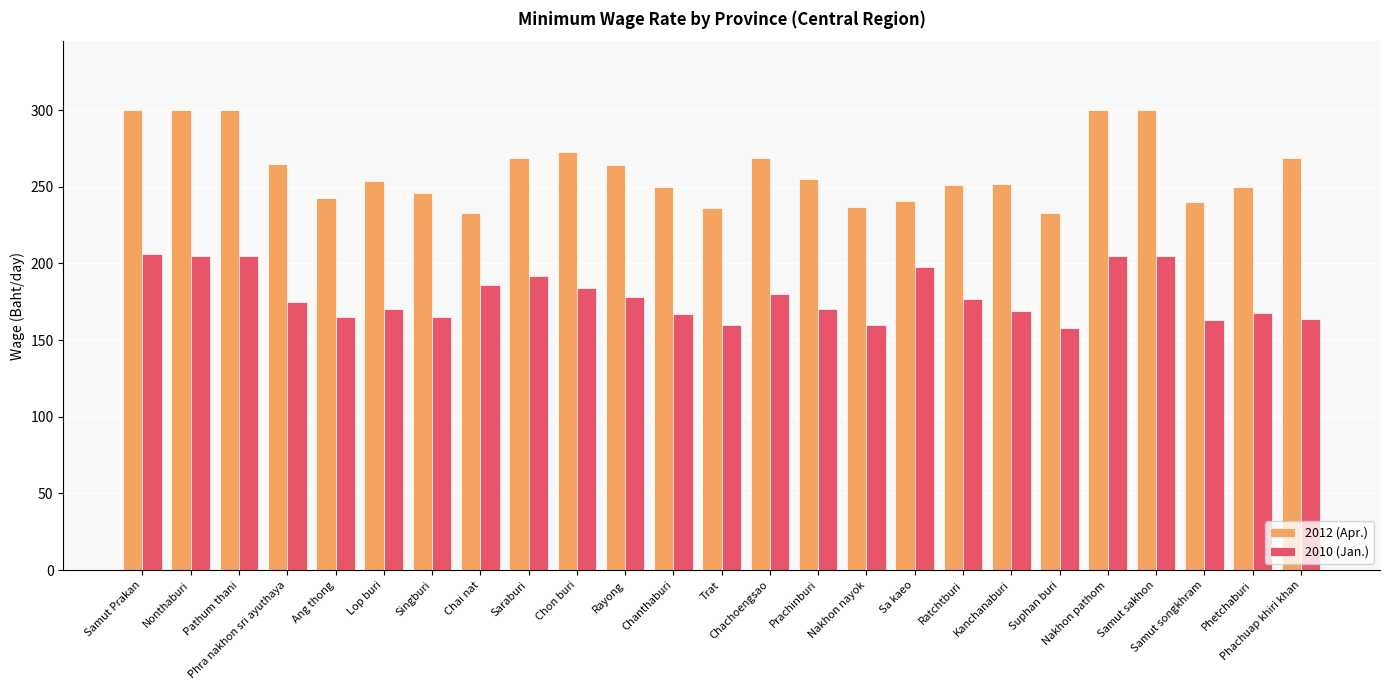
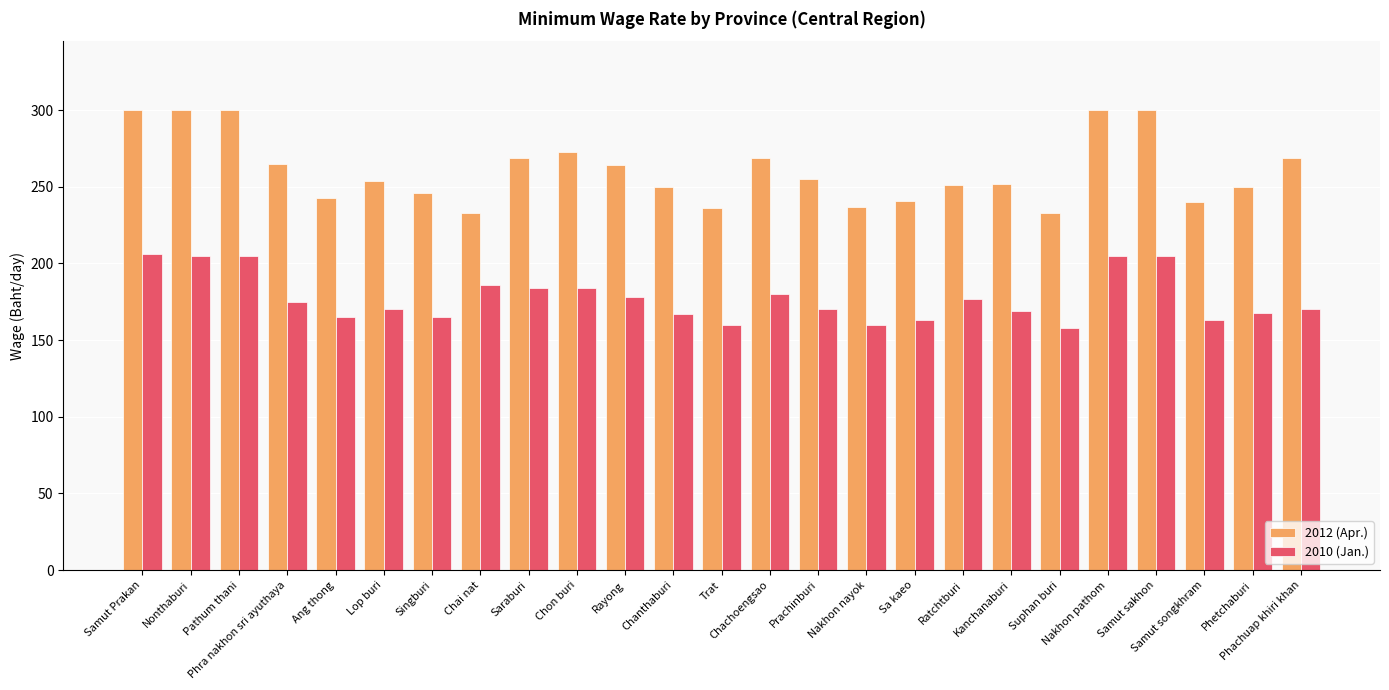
2010 (Jan.), Saraburi: 192 -> 184
2010 (Jan.), Sa kaeo: 198 -> 163
2010 (Jan.), Phachuap khiri khan: 164 -> 170
